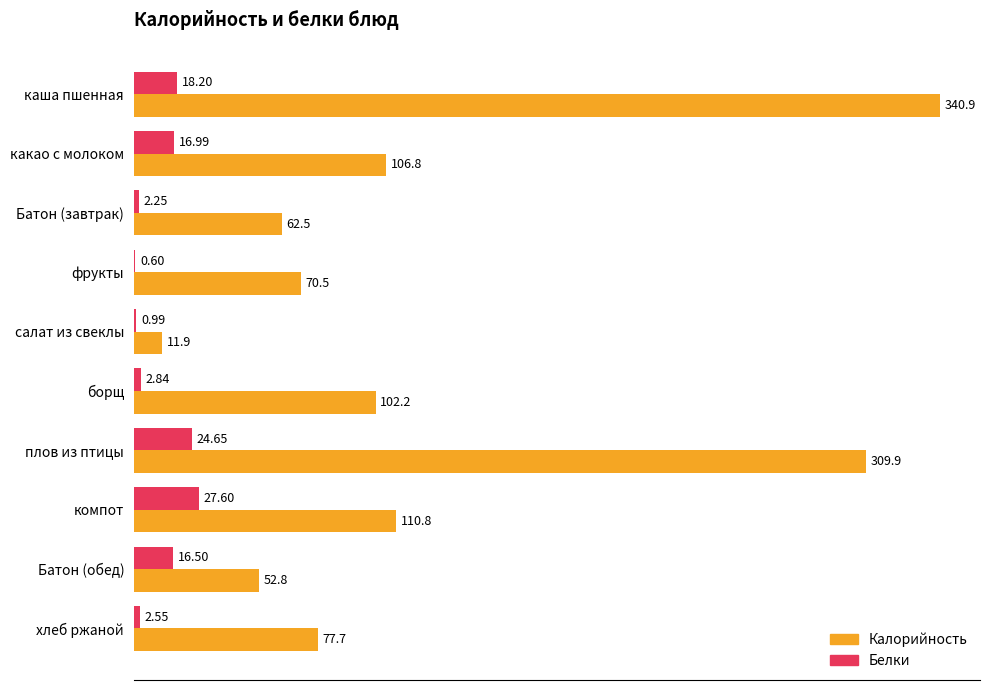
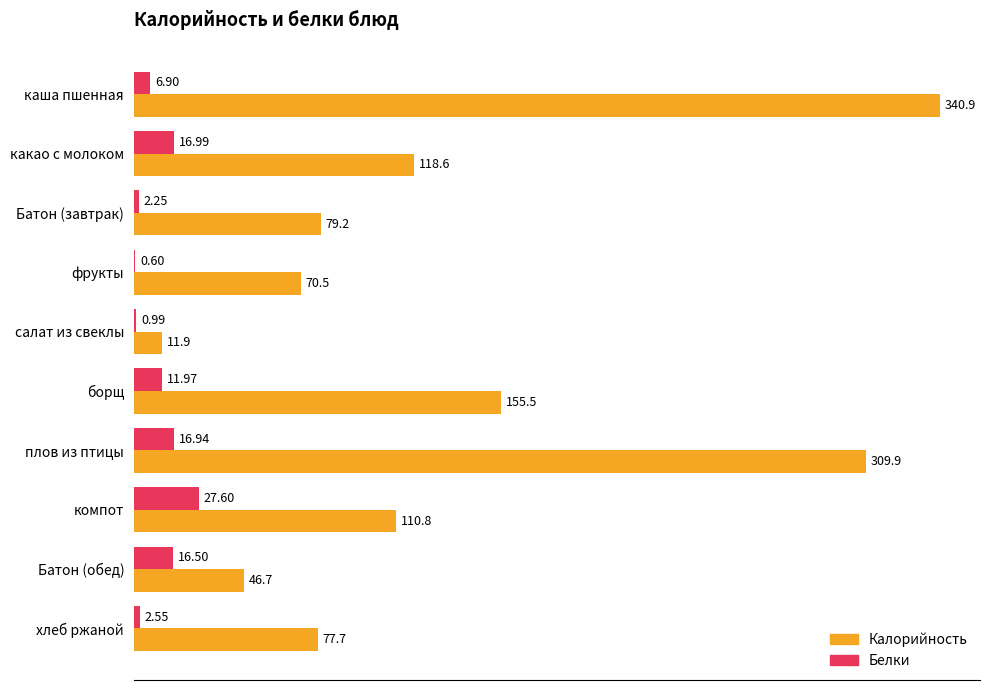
Белки, каша пшенная: 18.20 -> 6.90
Калорийность, какао с молоком: 106.8 -> 118.6
Калорийность, Батон (завтрак): 62.5 -> 79.2
Белки, борщ: 2.84 -> 11.97
Калорийность, борщ: 102.2 -> 155.5
Белки, плов из птицы: 24.65 -> 16.94
Калорийность, Батон (обед): 52.8 -> 46.7
